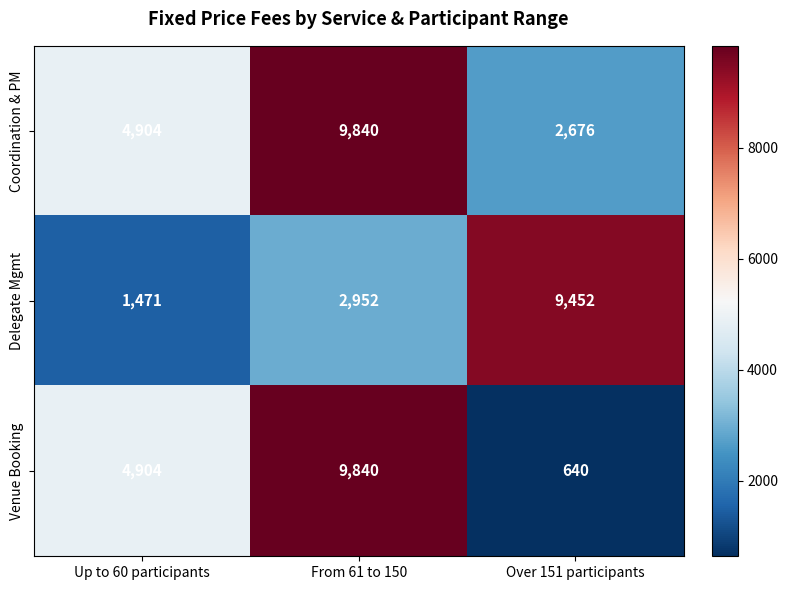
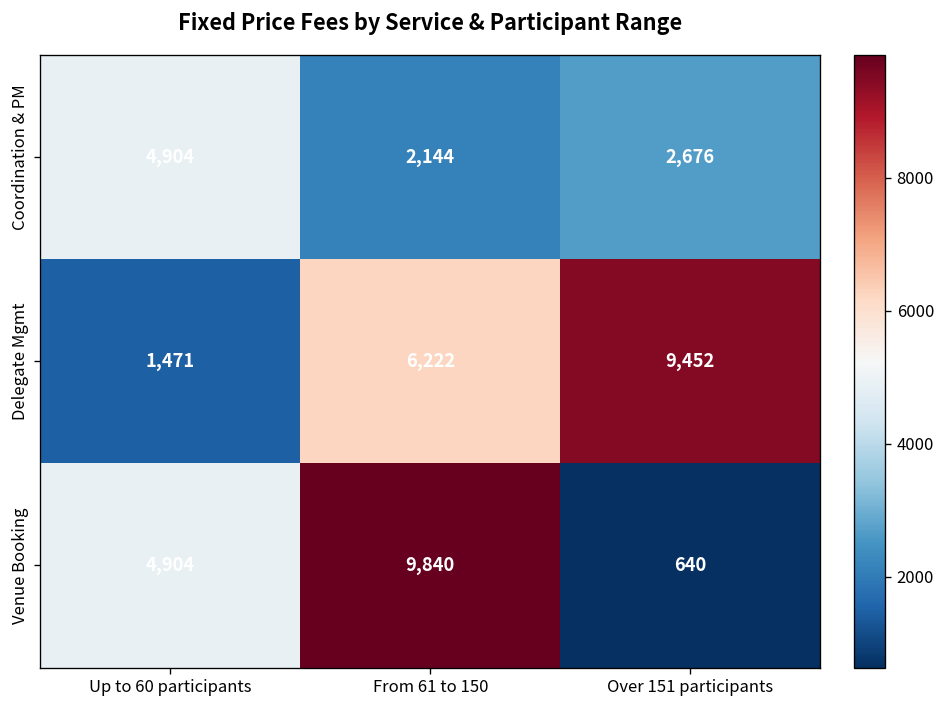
Coordination & PM, From 61 to 150: 9,840 -> 2,144
Delegate Mgmt, From 61 to 150: 2,952 -> 6,222
